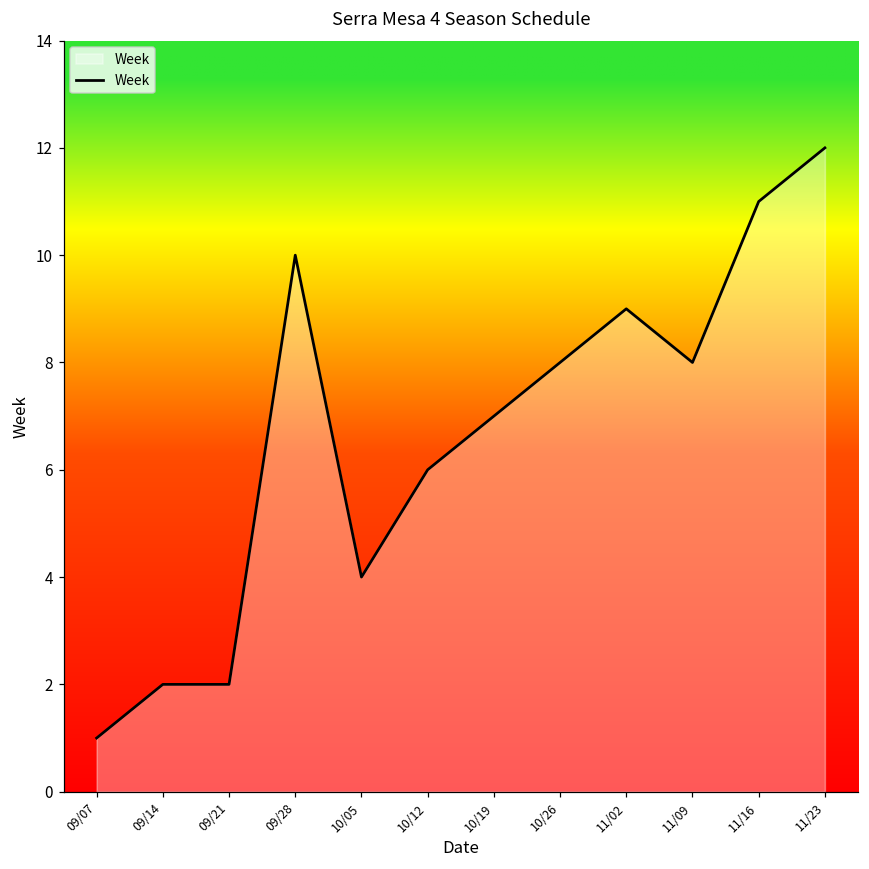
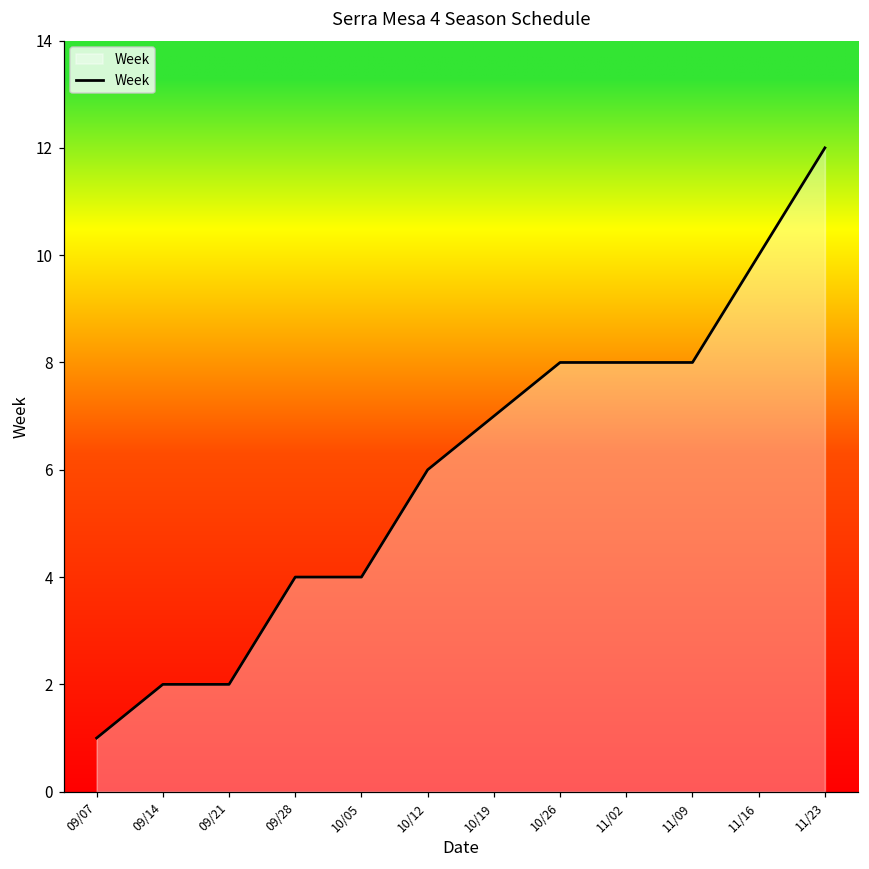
09/28: 10 -> 4
11/02: 9 -> 8
11/16: 11 -> 10
